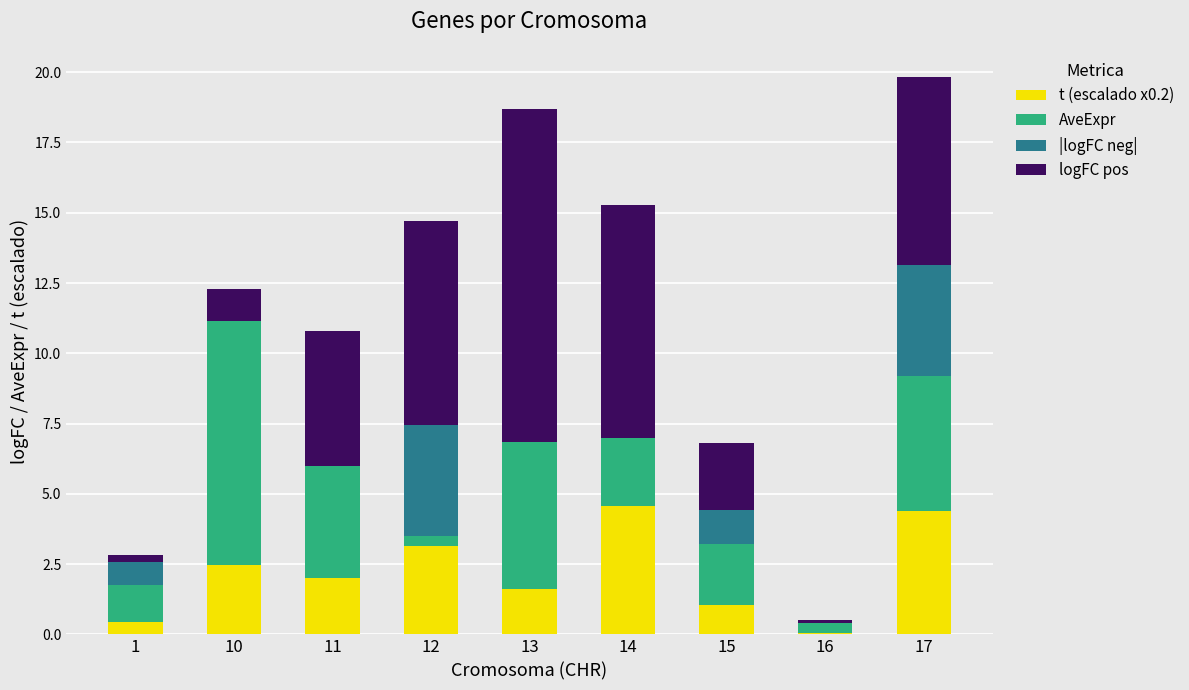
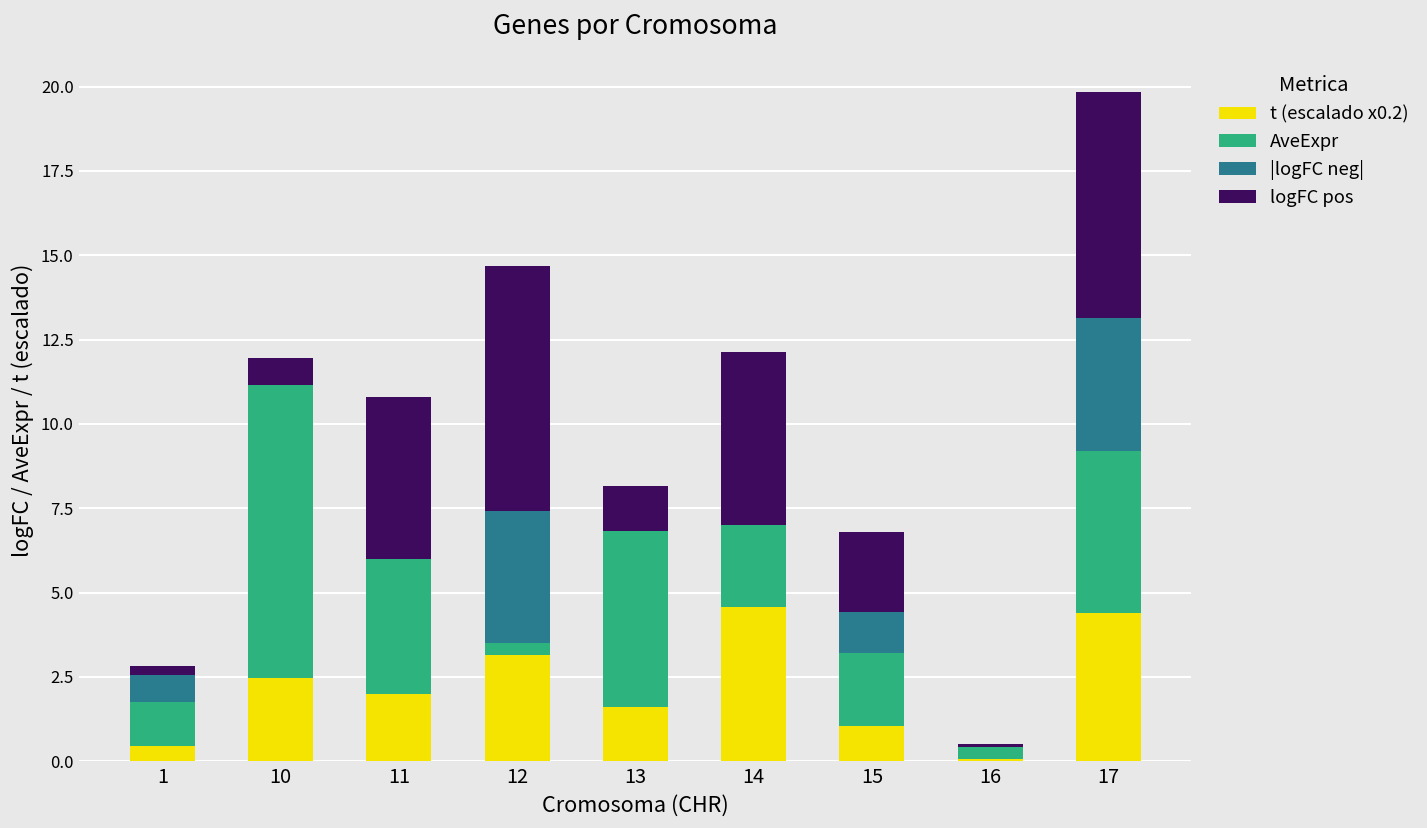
logFC pos, 10: 1.1 -> 0.8
logFC pos, 13: 11.9 -> 1.3
logFC pos, 14: 8.3 -> 5.1
